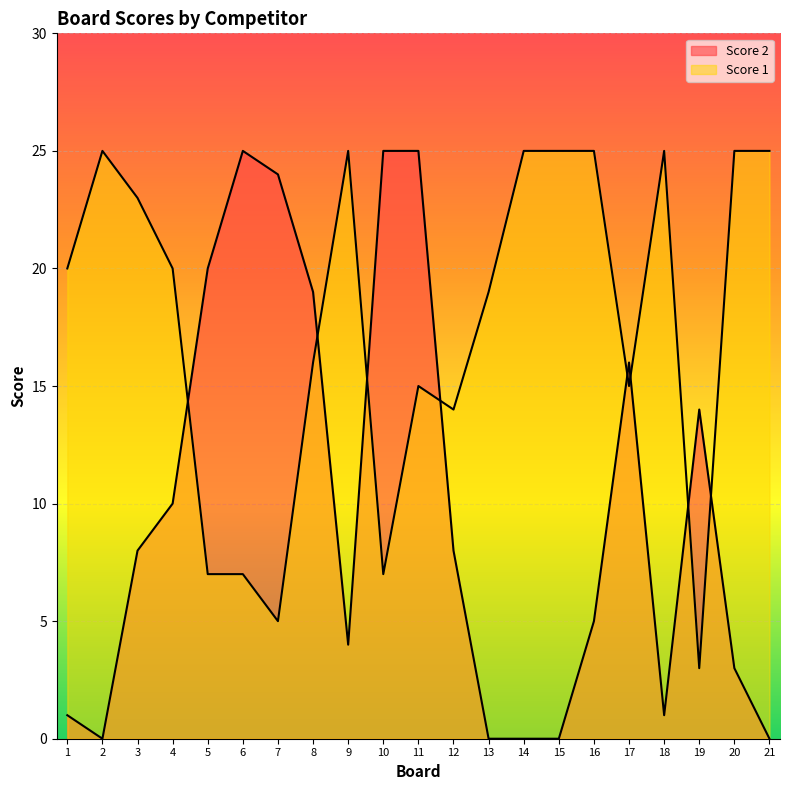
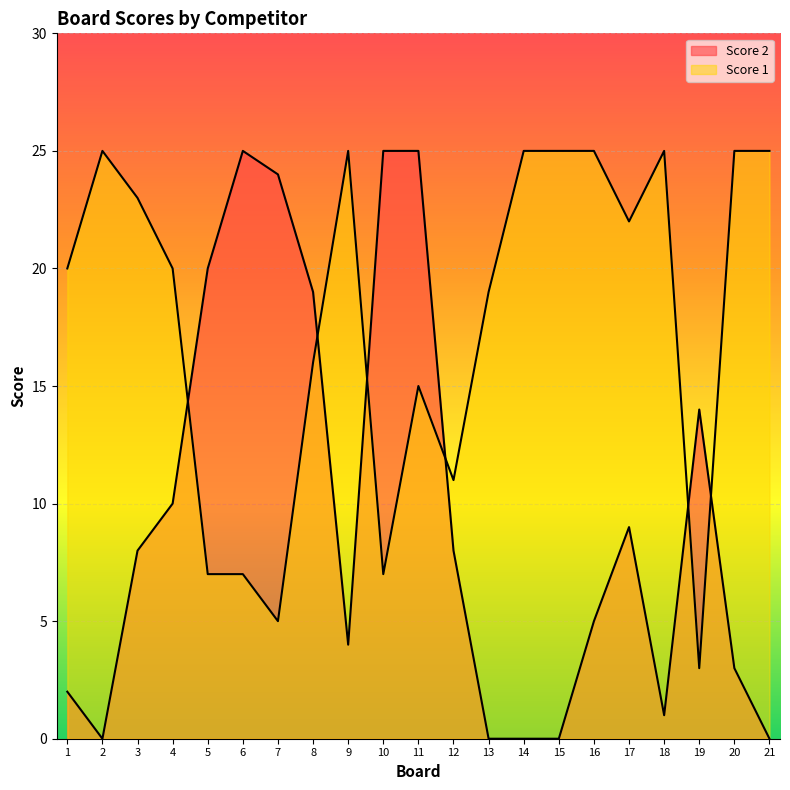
Score 2, 1: 1 -> 2
Score 1, 12: 14 -> 11
Score 2, 17: 16 -> 9
Score 1, 17: 15 -> 22
